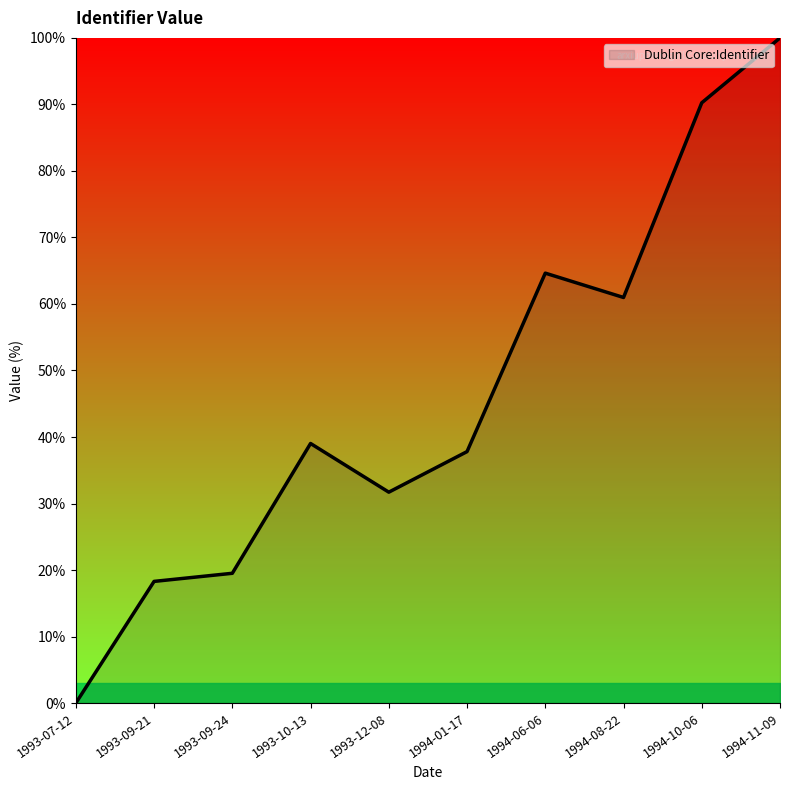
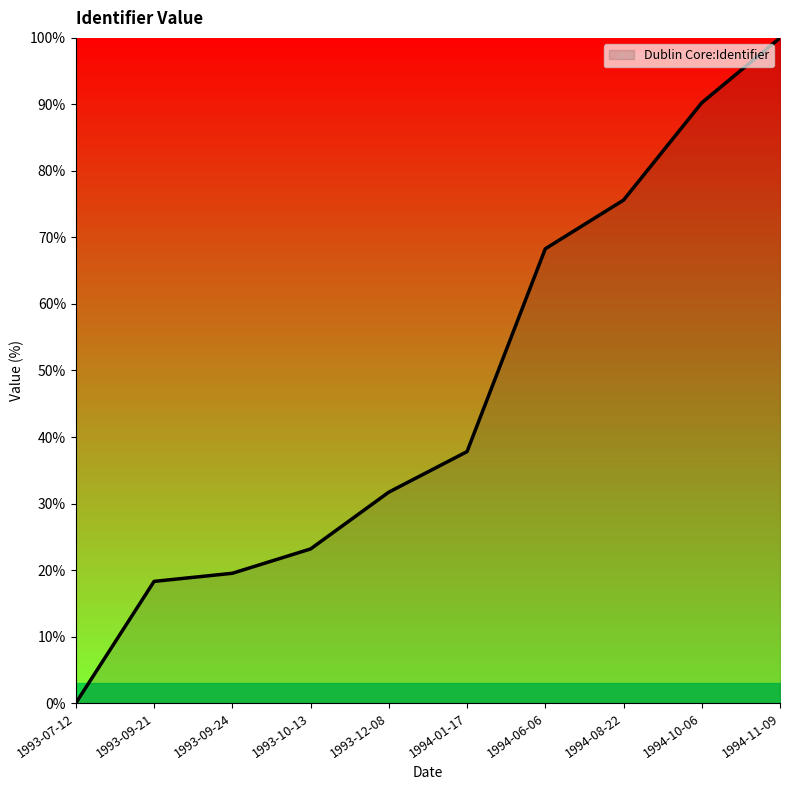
Dublin Core:Identifier, 1993-10-13: 39% -> 23%
Dublin Core:Identifier, 1994-06-06: 65% -> 68%
Dublin Core:Identifier, 1994-08-22: 61% -> 76%
